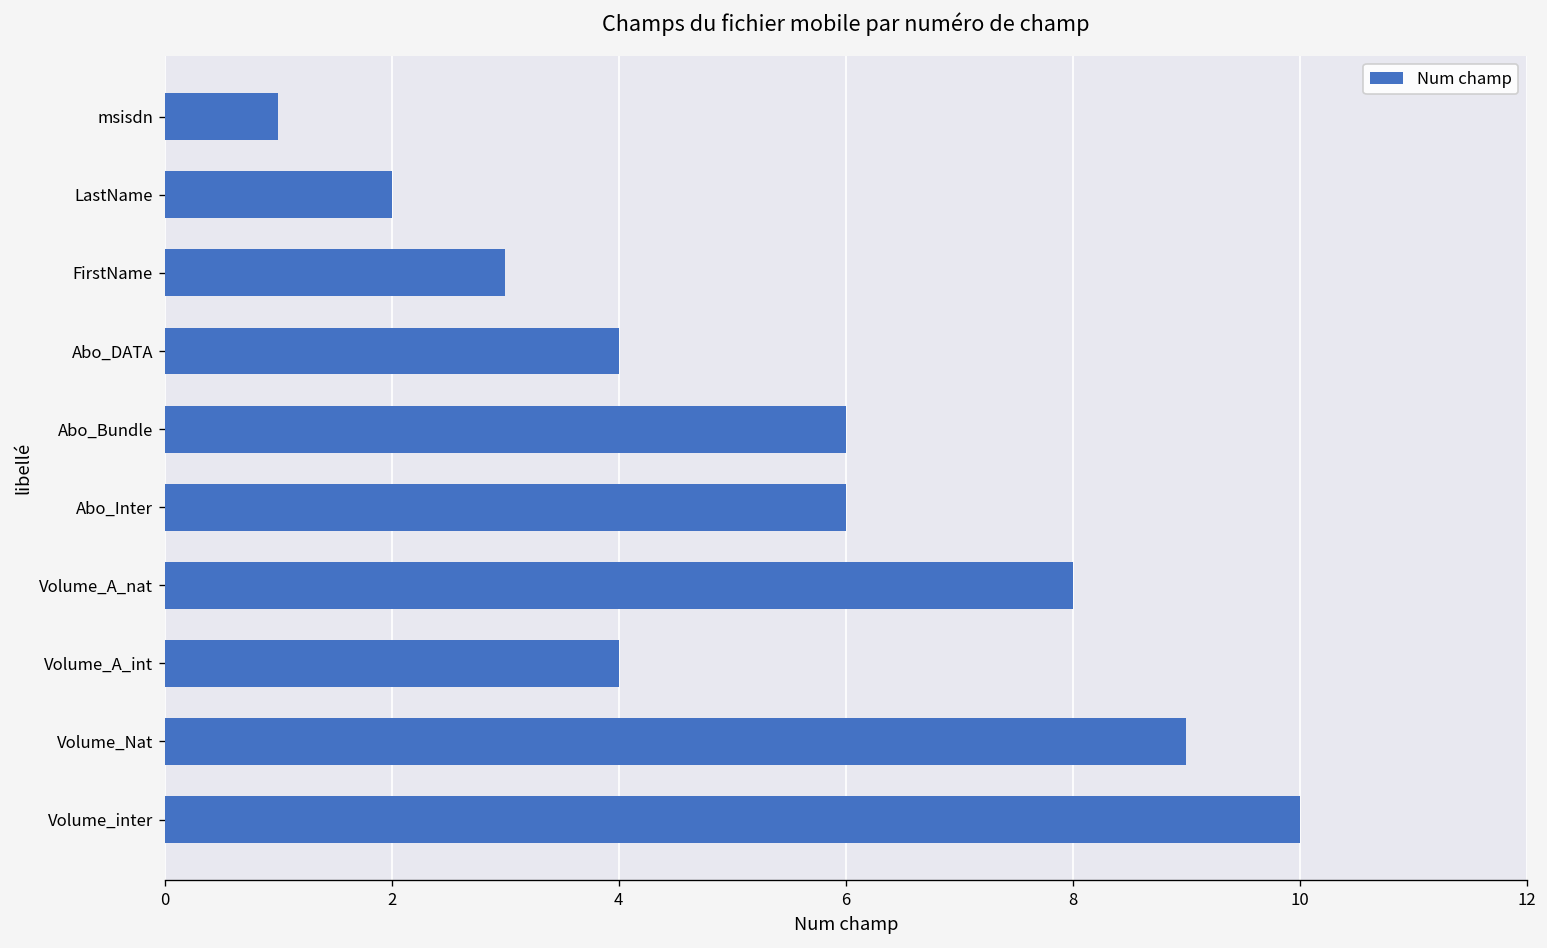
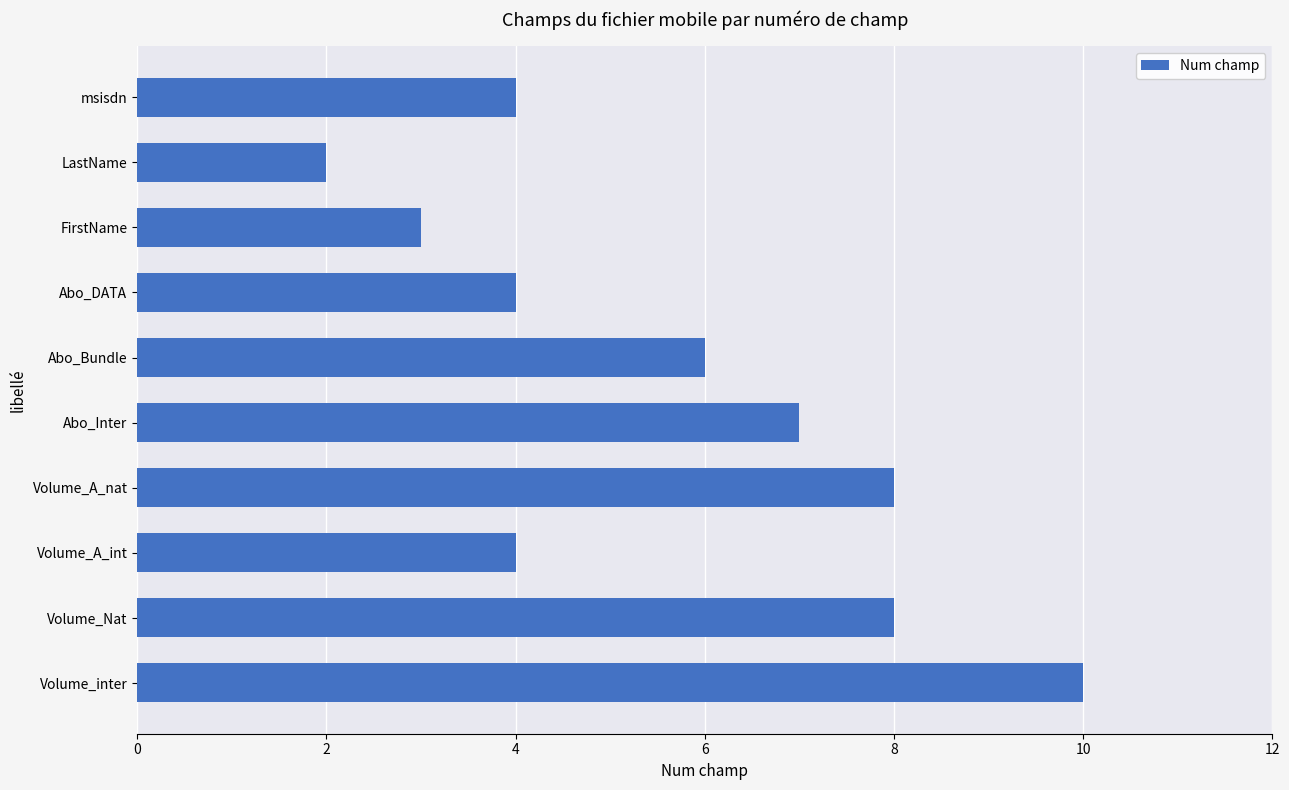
msisdn: 1 -> 4
Abo_Inter: 6 -> 7
Volume_Nat: 9 -> 8
